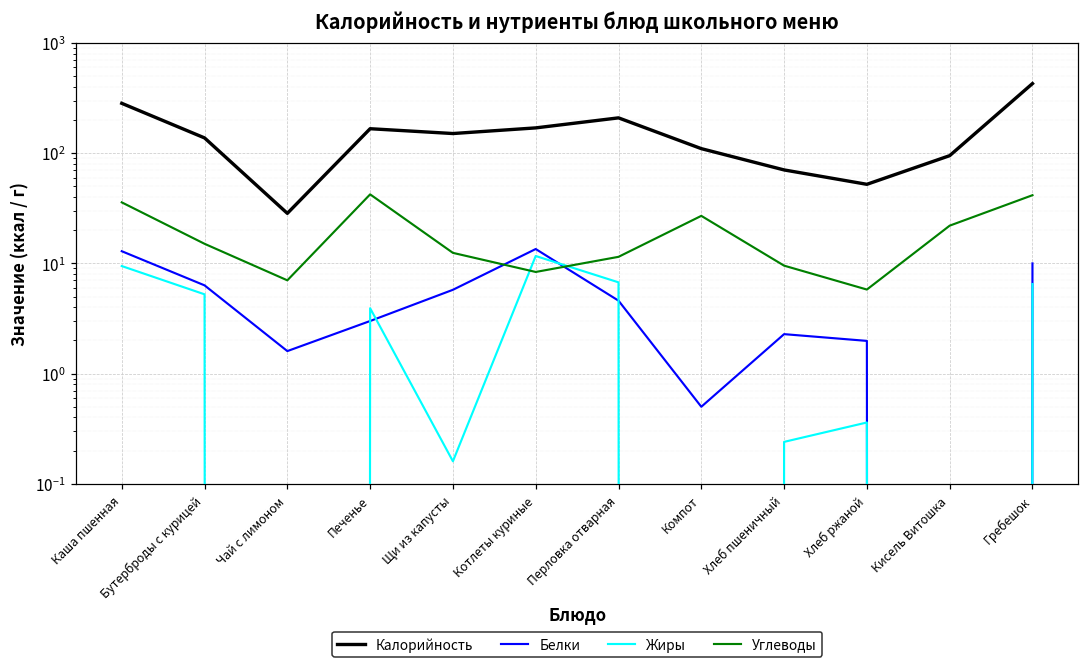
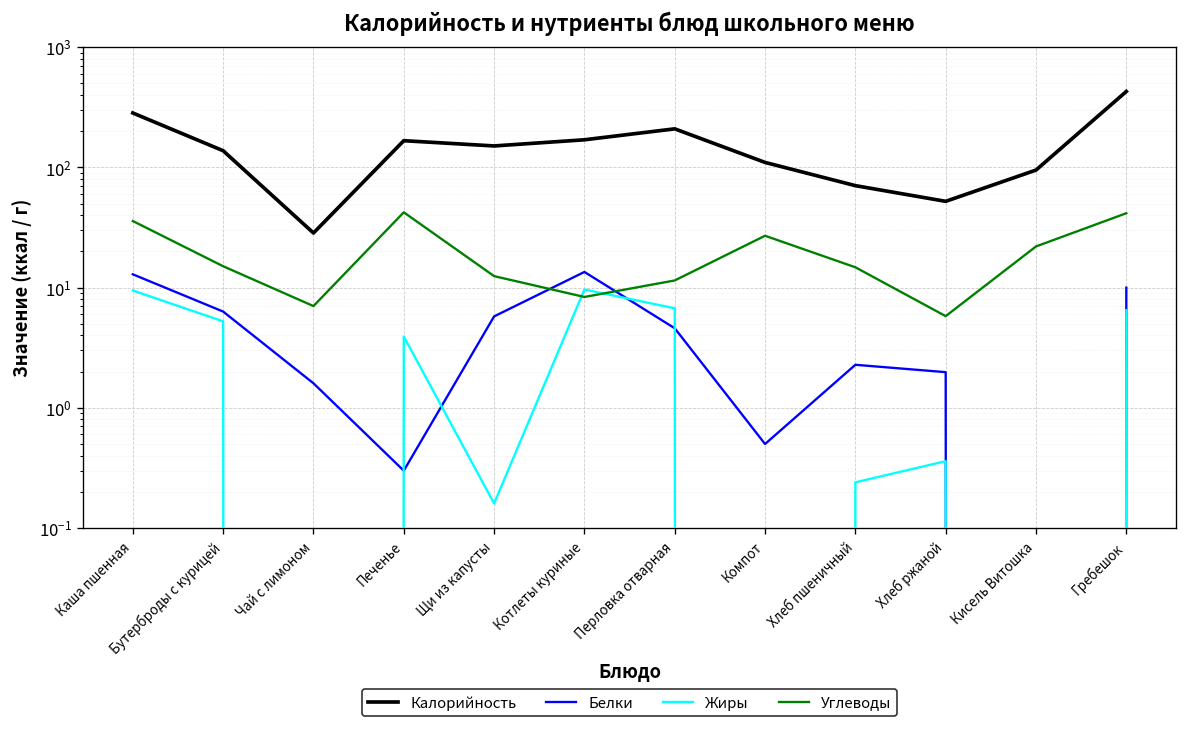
Белки, Печенье: 3.0 -> 0.3
Жиры, Котлеты куриные: 12 -> 10
Углеводы, Хлеб пшеничный: 10 -> 15
